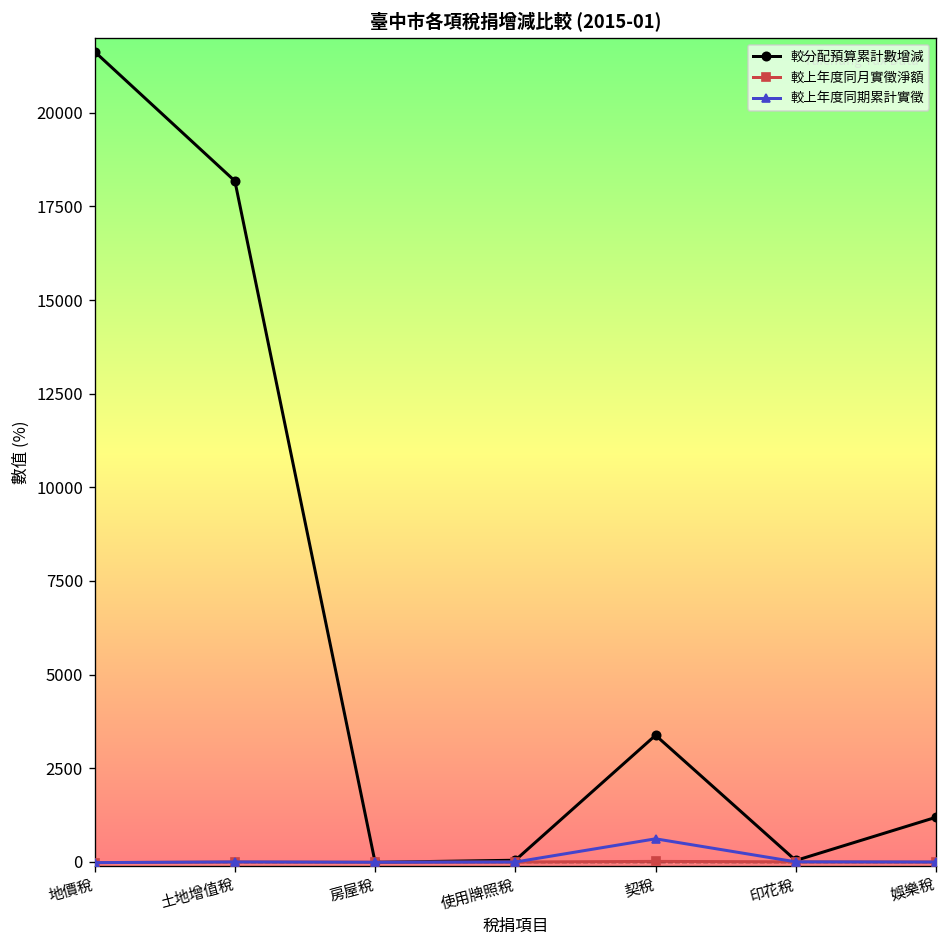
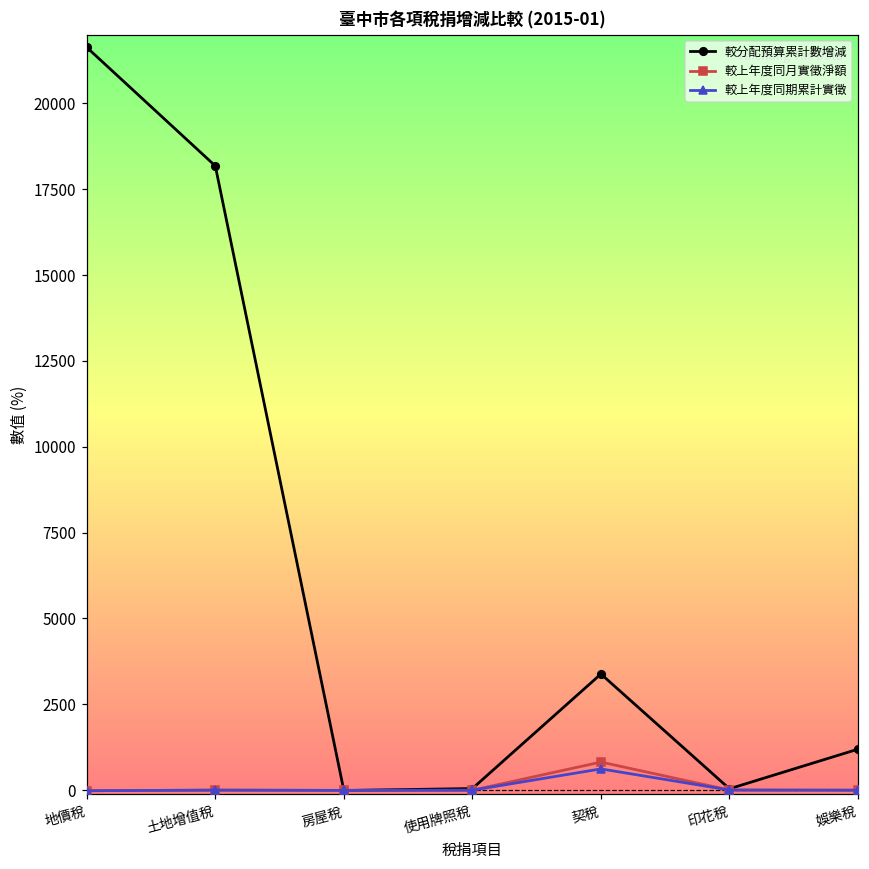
較上年度同月實徵淨額, 契稅: 0 -> 800
